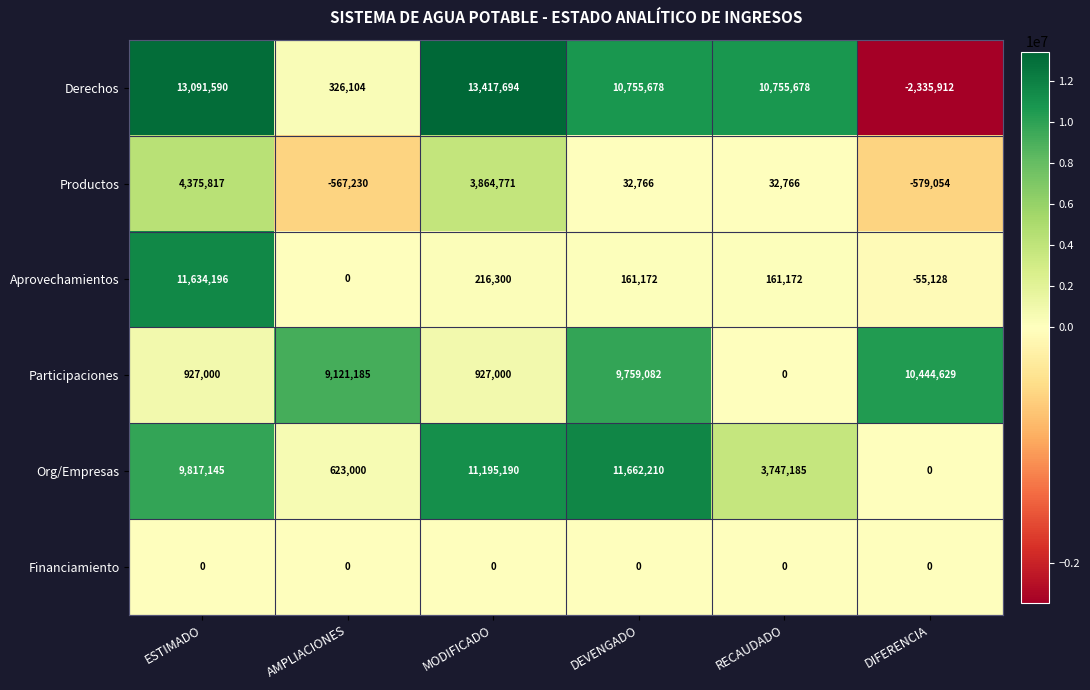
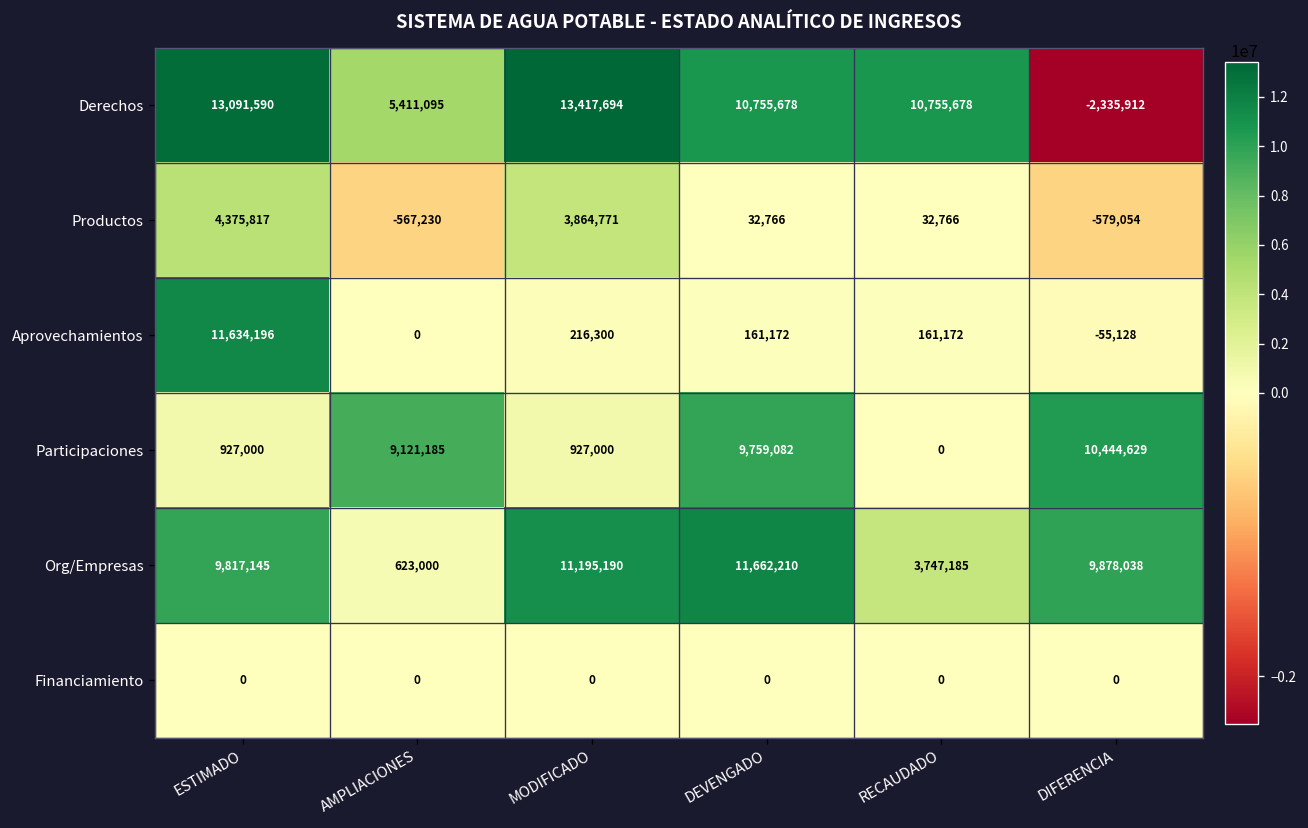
Derechos, AMPLIACIONES: 326,104 -> 5,411,095
Org/Empresas, DIFERENCIA: 0 -> 9,878,038
